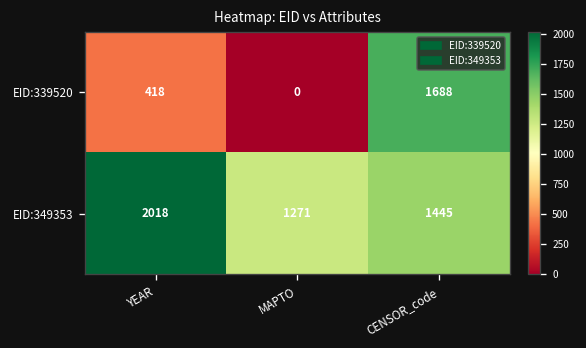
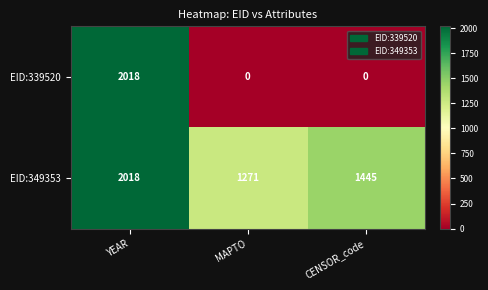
EID:339520, YEAR: 418 -> 2018
EID:339520, CENSOR_code: 1688 -> 0
